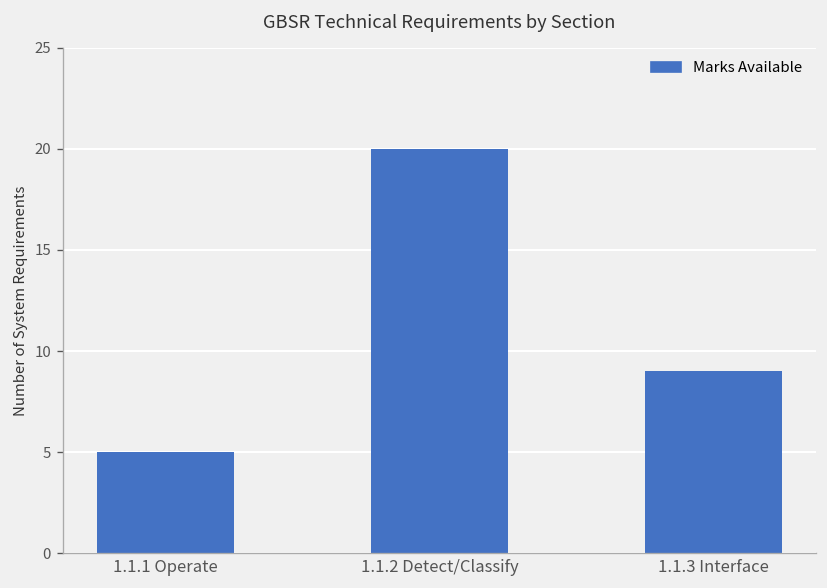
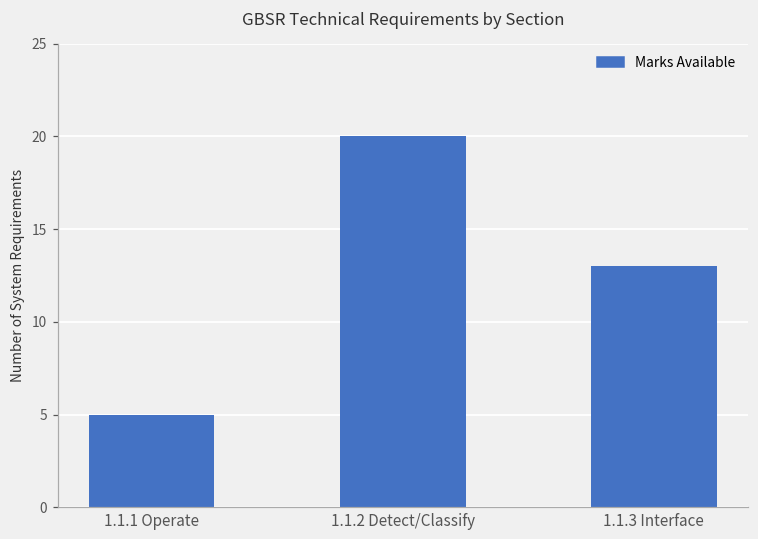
1.1.3 Interface: 9 -> 13
